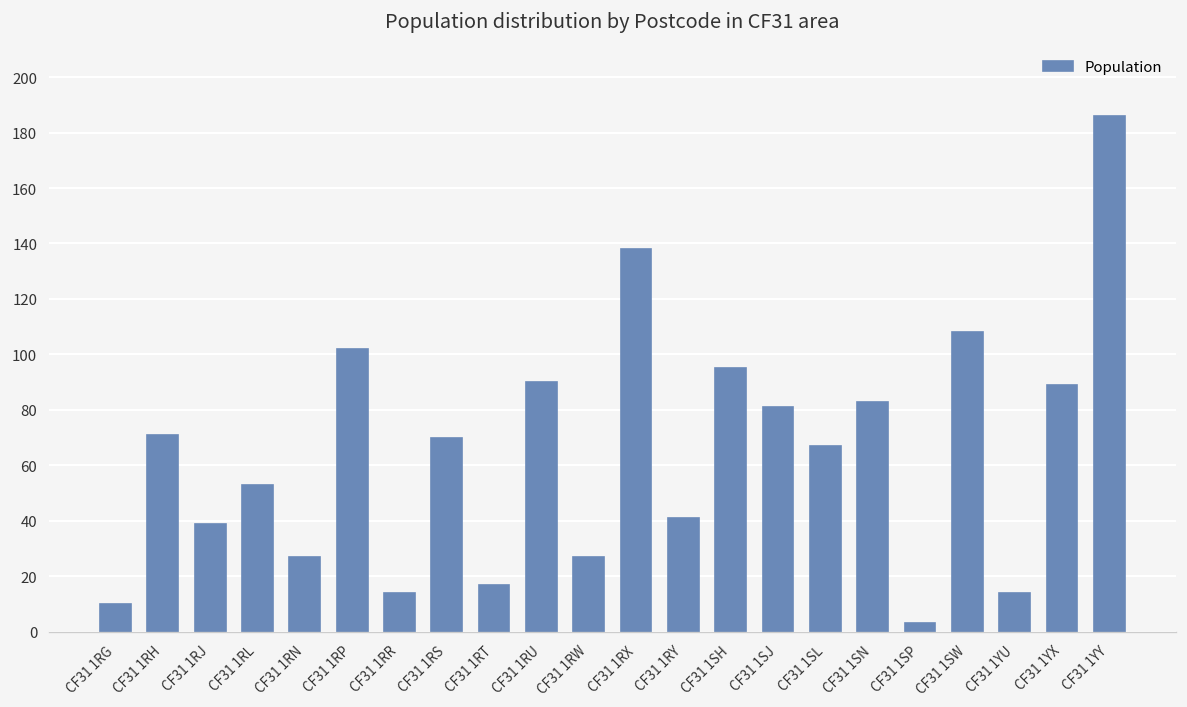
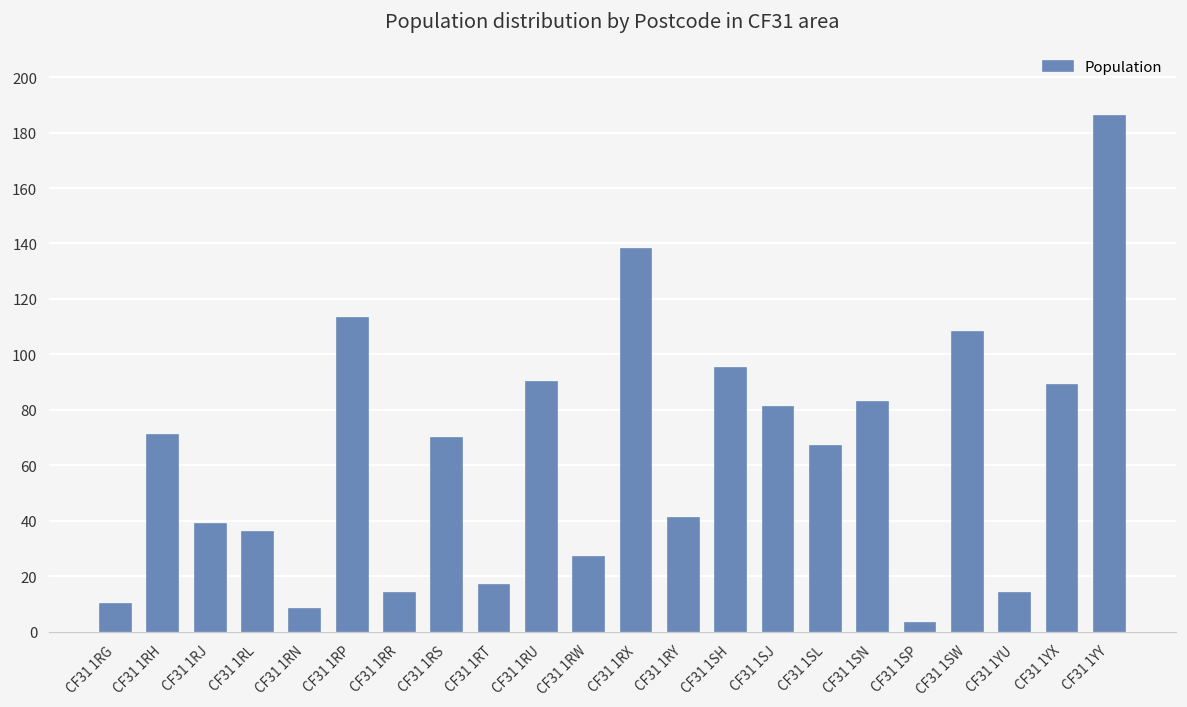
CF31 1RL: 53 -> 36
CF31 1RN: 27 -> 8
CF31 1RP: 102 -> 113
